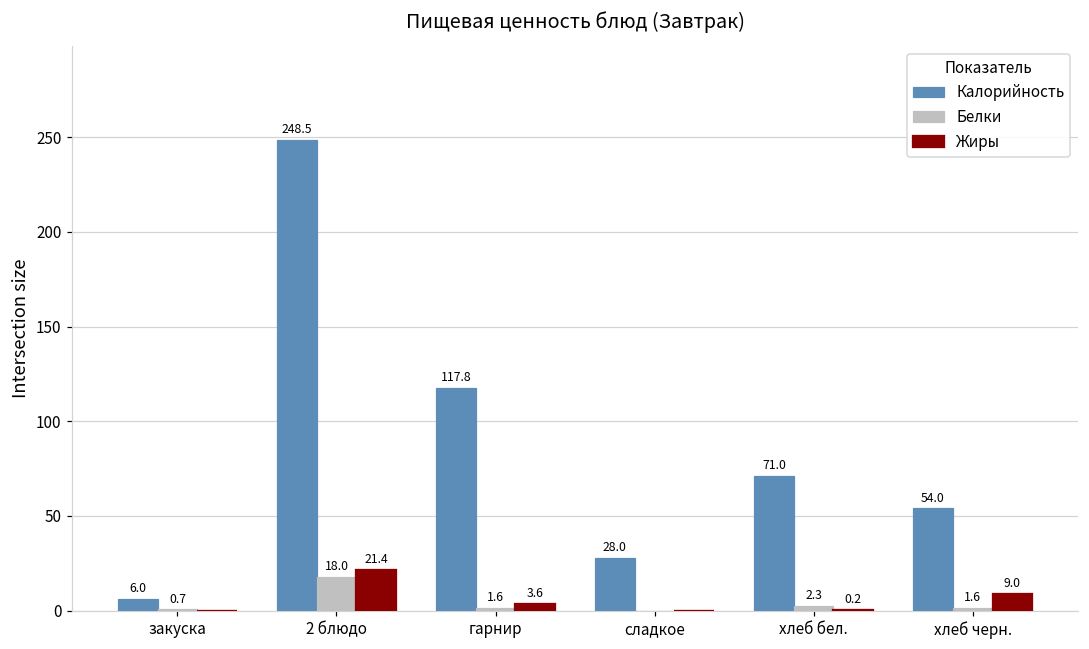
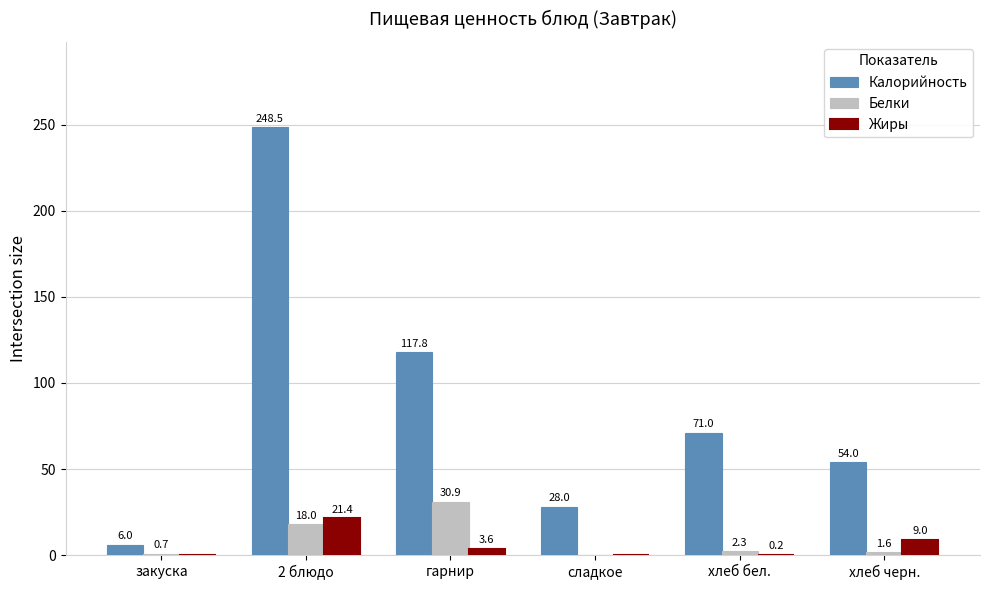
Белки, гарнир: 1.6 -> 30.9
